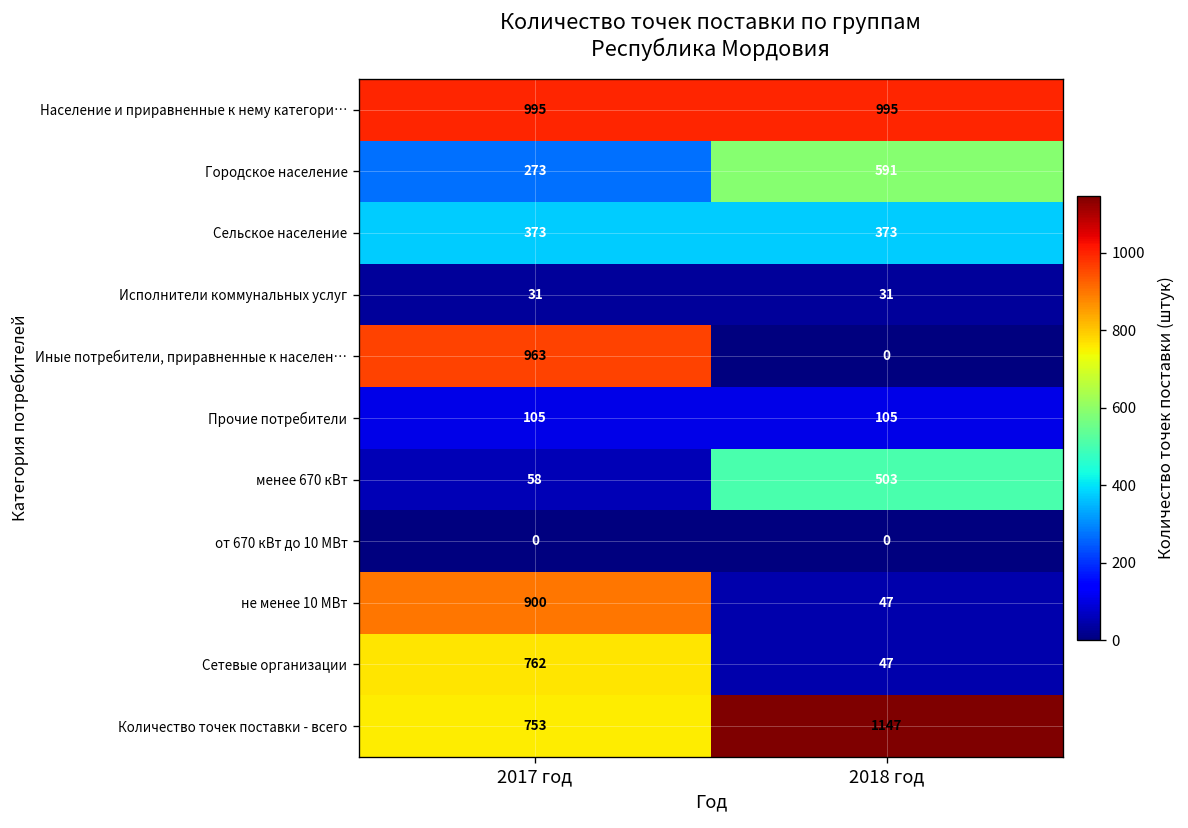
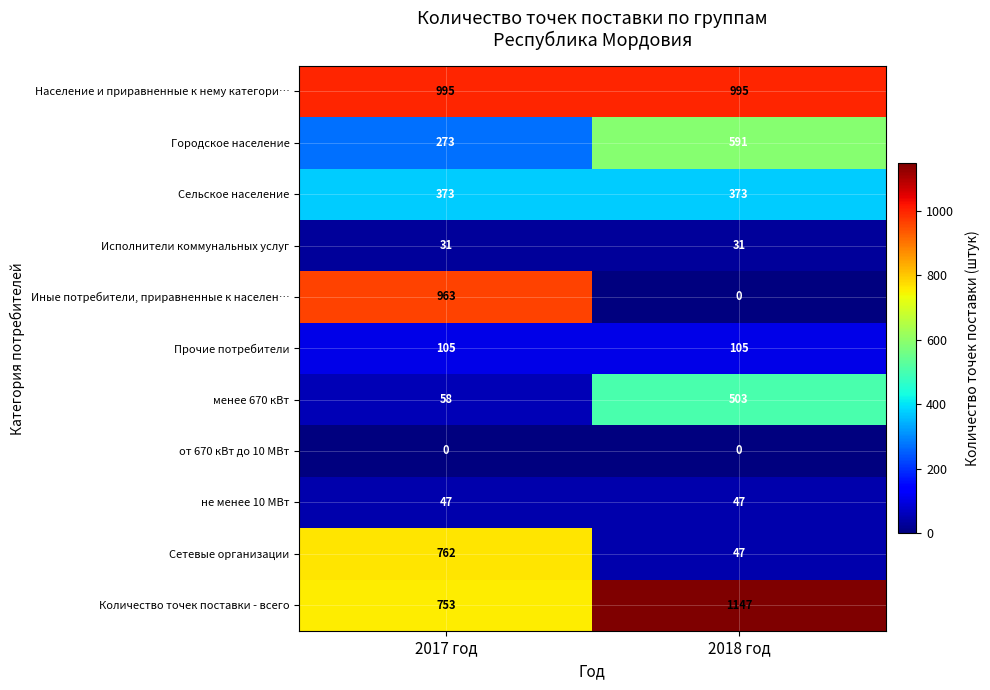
не менее 10 МВт, 2017 год: 900 -> 47
